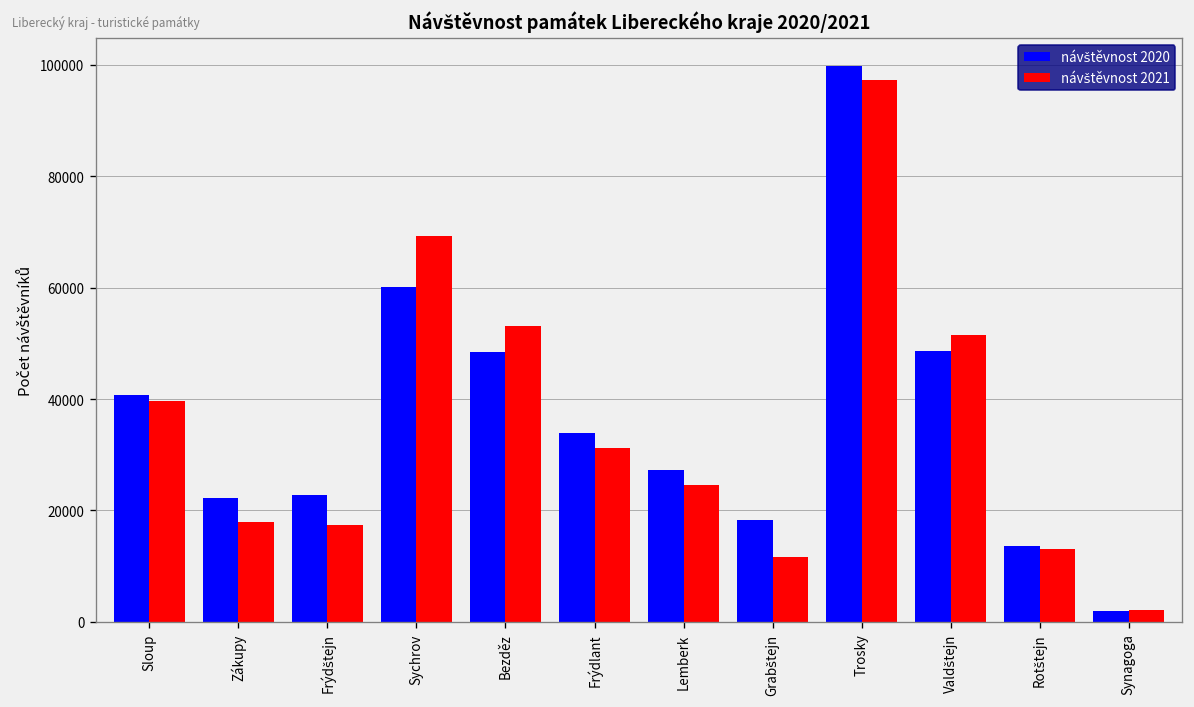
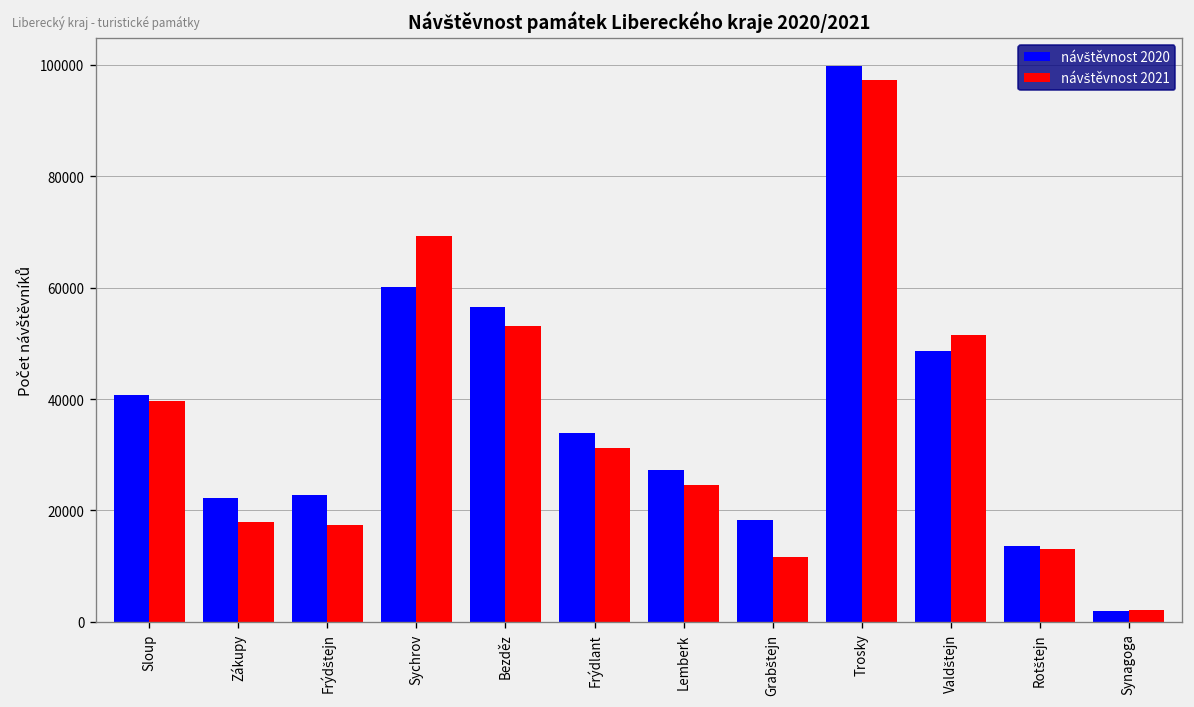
návštěvnost 2020, Bezděz: 49000 -> 56000
